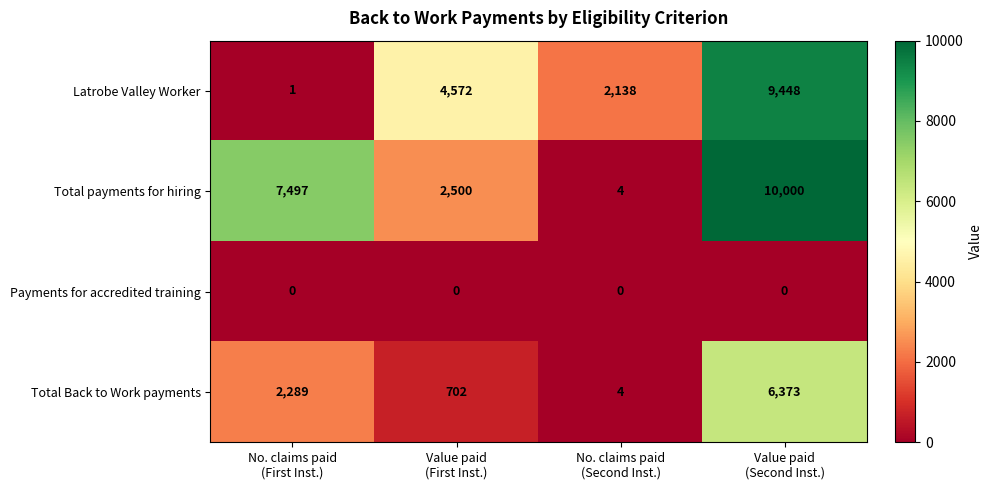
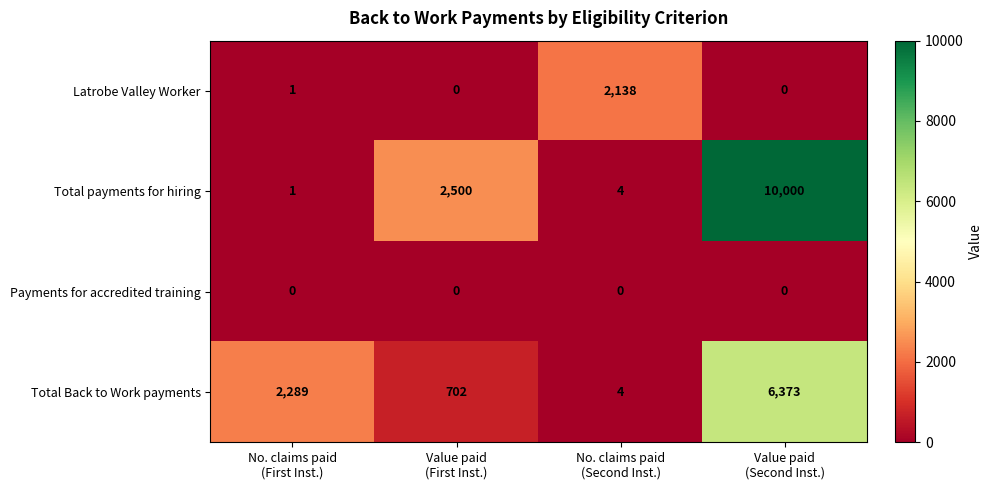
Latrobe Valley Worker, Value paid (First Inst.): 4,572 -> 0
Latrobe Valley Worker, Value paid (Second Inst.): 9,448 -> 0
Total payments for hiring, No. claims paid (First Inst.): 7,497 -> 1
